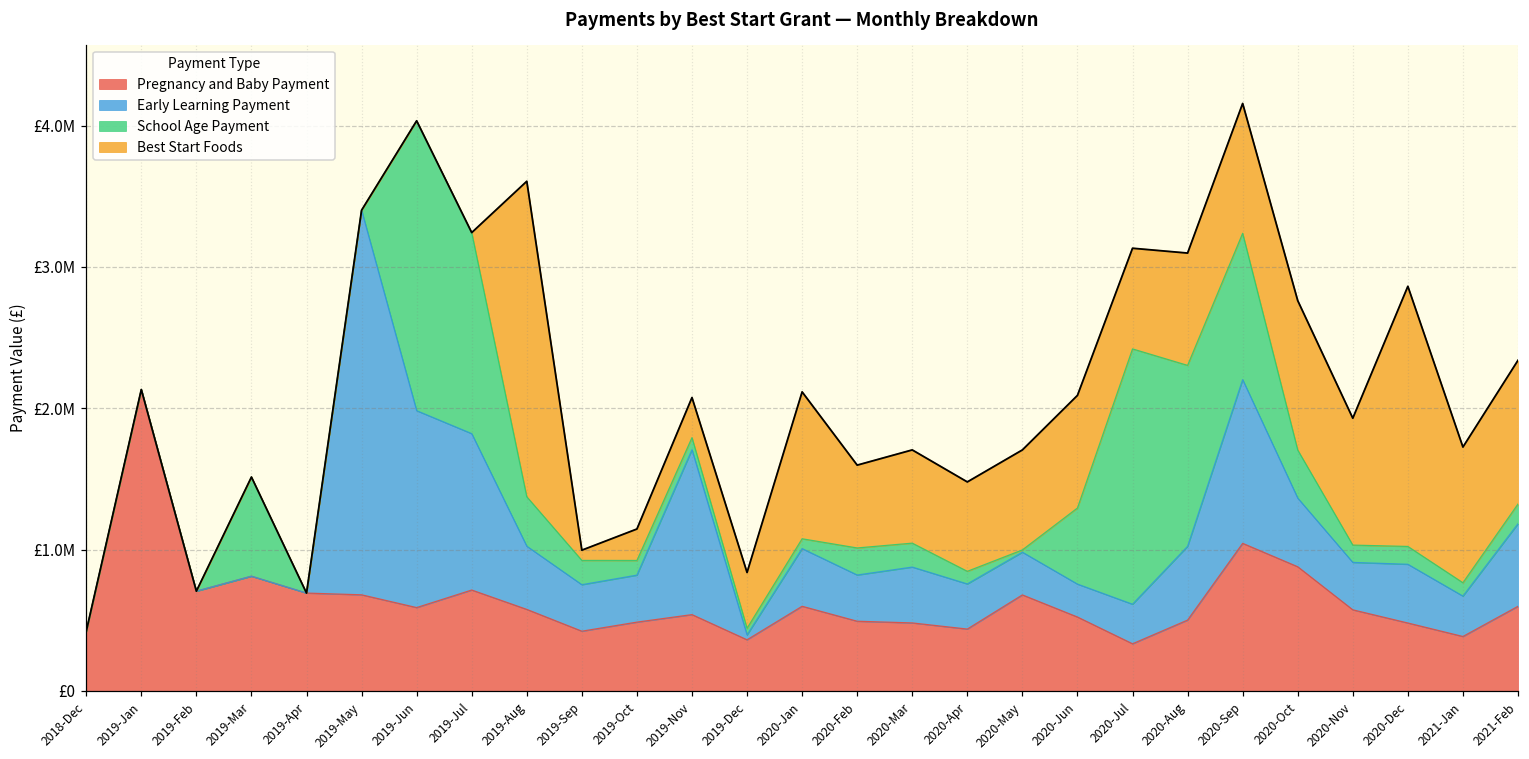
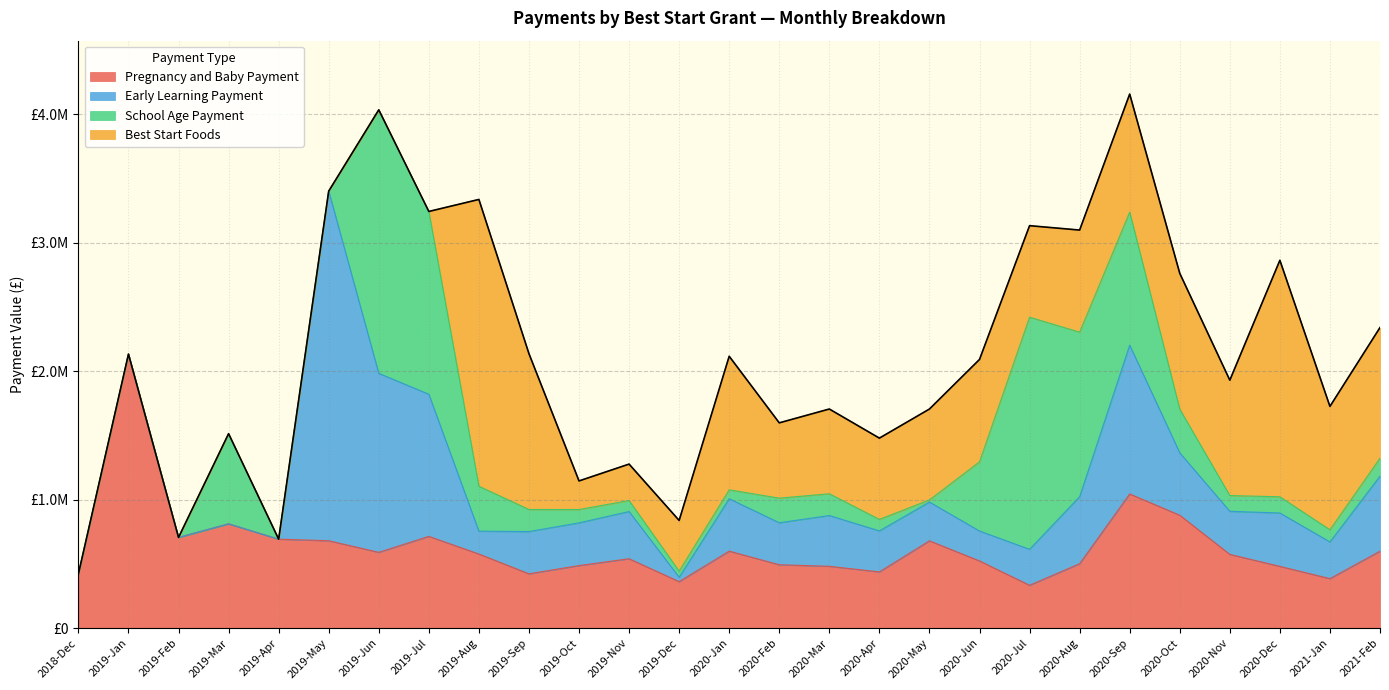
Early Learning Payment, 2019-Aug: £450000 -> £180000
Best Start Foods, 2019-Sep: £70000 -> £1210000
Early Learning Payment, 2019-Nov: £1170000 -> £370000
